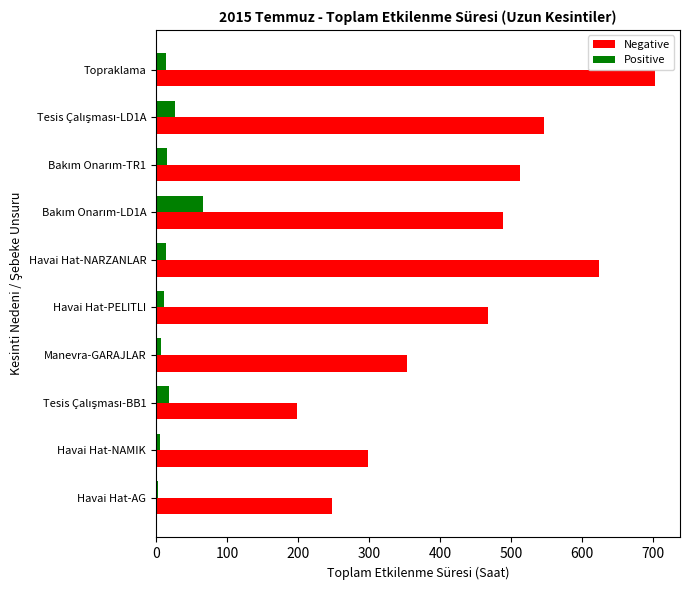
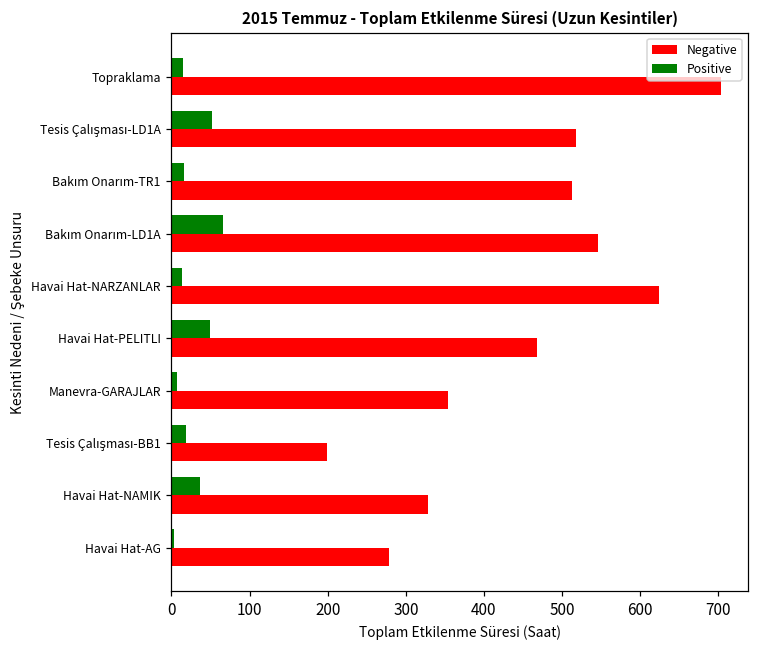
Positive, Tesis Çalışması-LD1A: 30 -> 50
Negative, Tesis Çalışması-LD1A: 550 -> 520
Negative, Bakım Onarım-LD1A: 490 -> 550
Positive, Havai Hat-PELITLI: 10 -> 50
Positive, Havai Hat-NAMIK: 10 -> 40
Negative, Havai Hat-NAMIK: 300 -> 330
Negative, Havai Hat-AG: 250 -> 280
